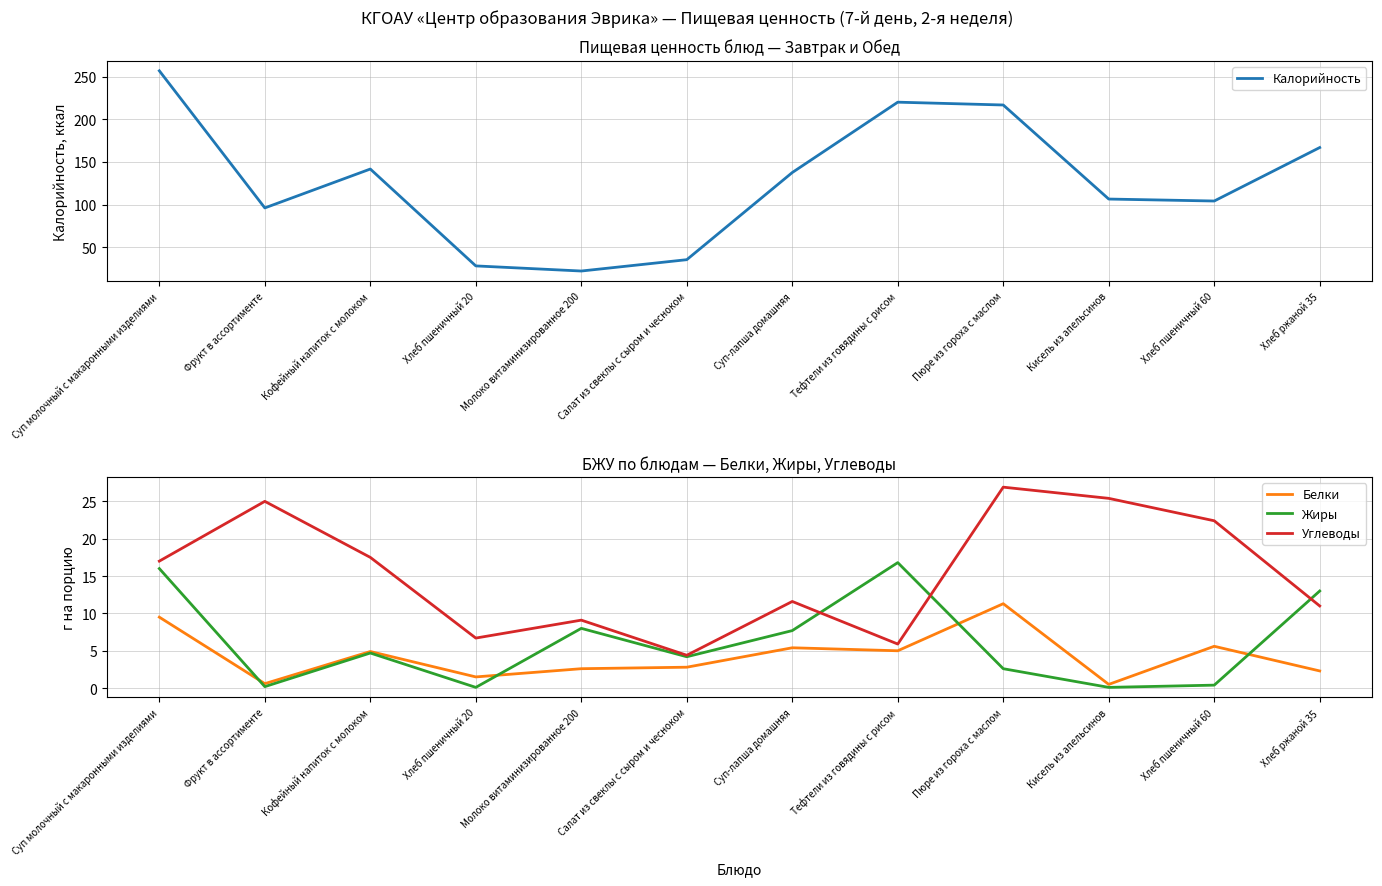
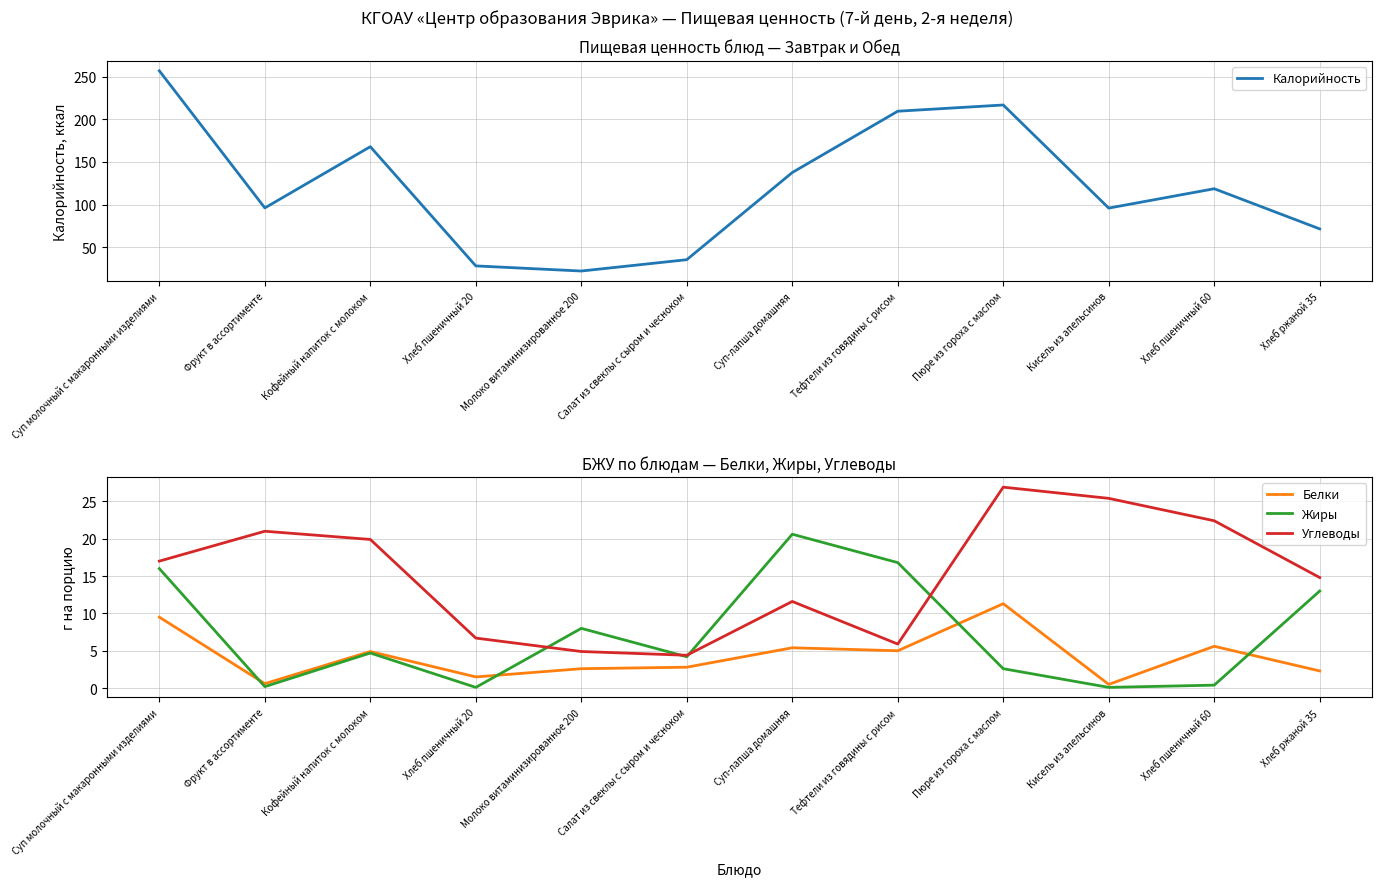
Пищевая ценность блюд — Завтрак и Обед, Кофейный напиток с молоком: 140 -> 170
Пищевая ценность блюд — Завтрак и Обед, Тефтели из говядины с рисом: 220 -> 210
Пищевая ценность блюд — Завтрак и Обед, Кисель из апельсинов: 110 -> 100
Пищевая ценность блюд — Завтрак и Обед, Хлеб пшеничный 60: 100 -> 120
Пищевая ценность блюд — Завтрак и Обед, Хлеб ржаной 35: 170 -> 70
БЖУ по блюдам — Белки, Жиры, Углеводы, Углеводы, Фрукт в ассортименте: 25 -> 21
БЖУ по блюдам — Белки, Жиры, Углеводы, Углеводы, Кофейный напиток с молоком: 18 -> 20
БЖУ по блюдам — Белки, Жиры, Углеводы, Углеводы, Молоко витаминизированное 200: 9 -> 5
БЖУ по блюдам — Белки, Жиры, Углеводы, Жиры, Суп-лапша домашняя: 8 -> 21
БЖУ по блюдам — Белки, Жиры, Углеводы, Углеводы, Хлеб ржаной 35: 11 -> 15
